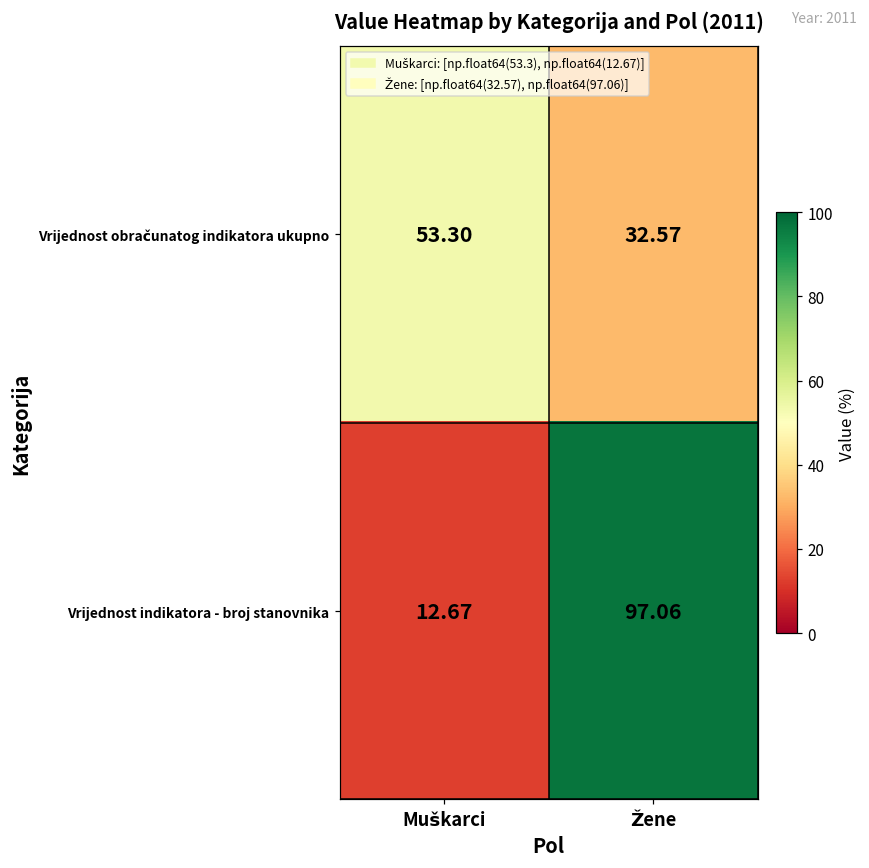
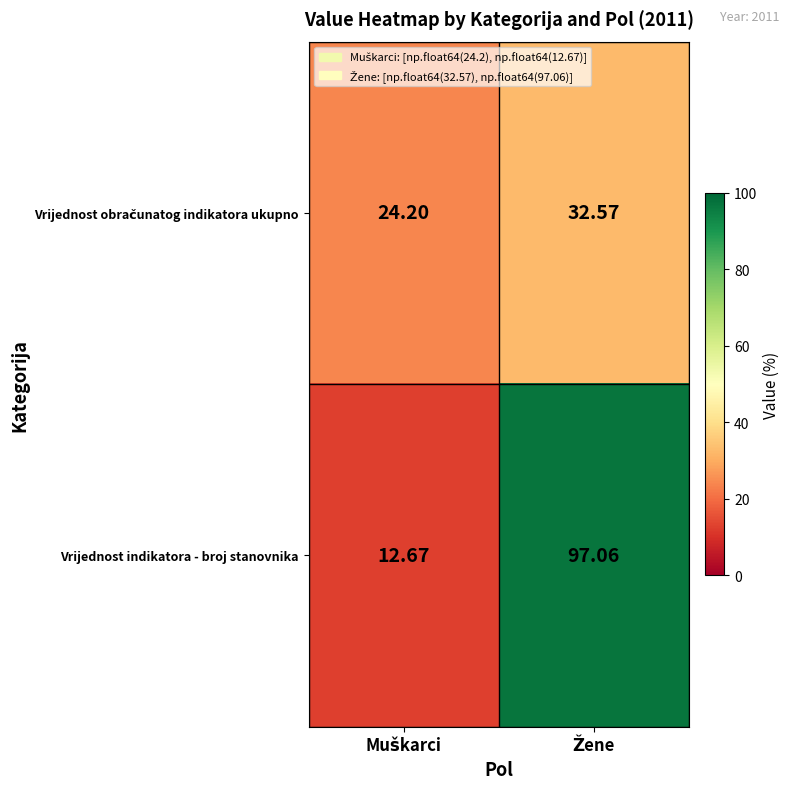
Vrijednost obračunatog indikatora ukupno, Muškarci: 53.30 -> 24.20
